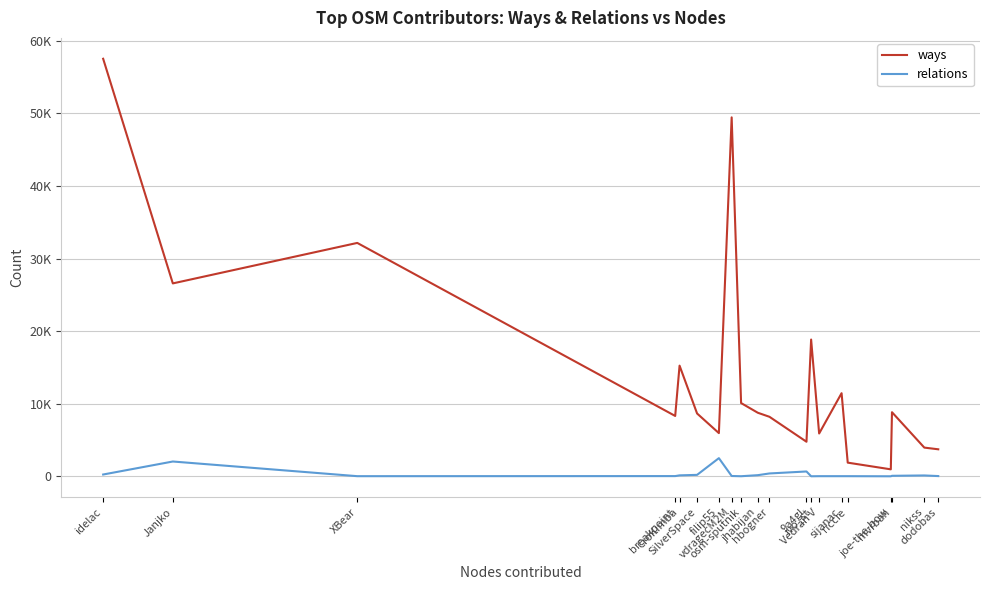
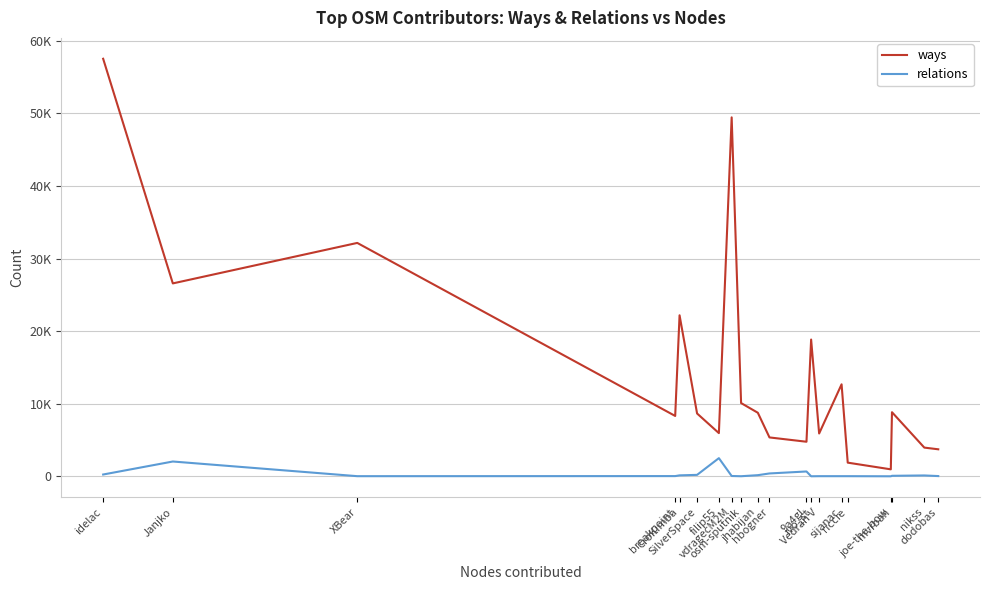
ways, CroKimba: 15000 -> 22000
ways, hbogner: 8000 -> 5000
ways, sijanac: 11000 -> 13000
